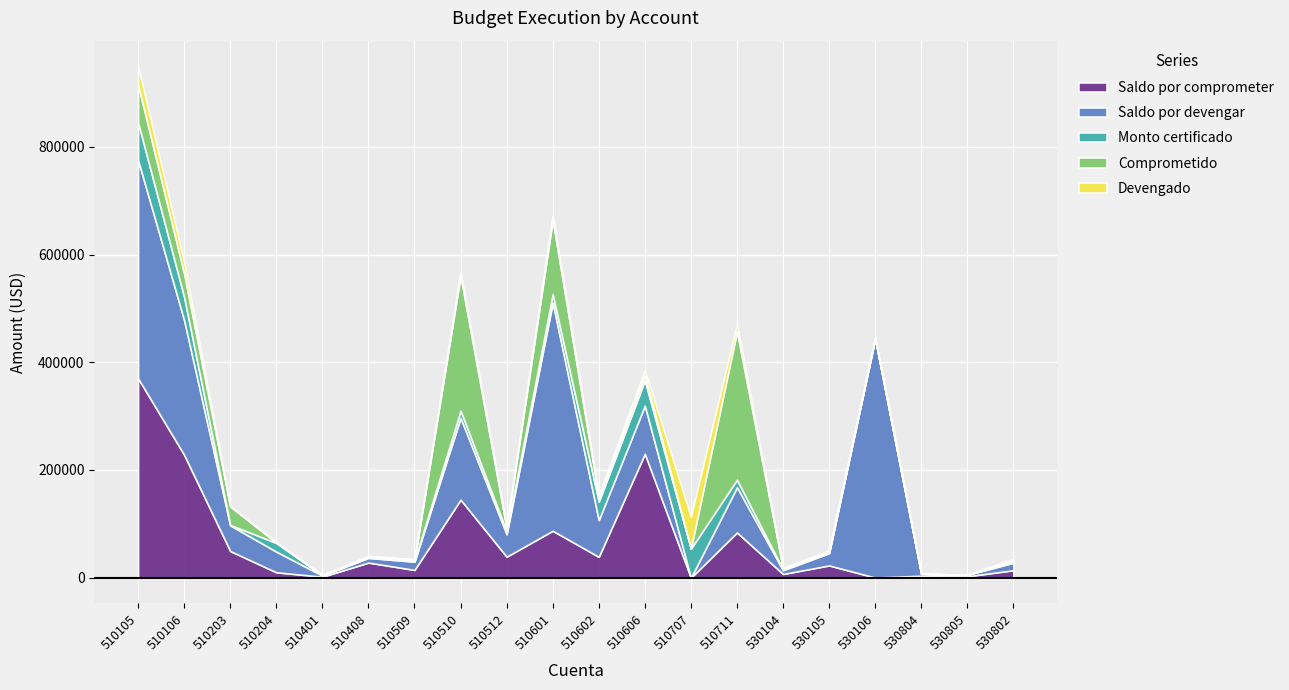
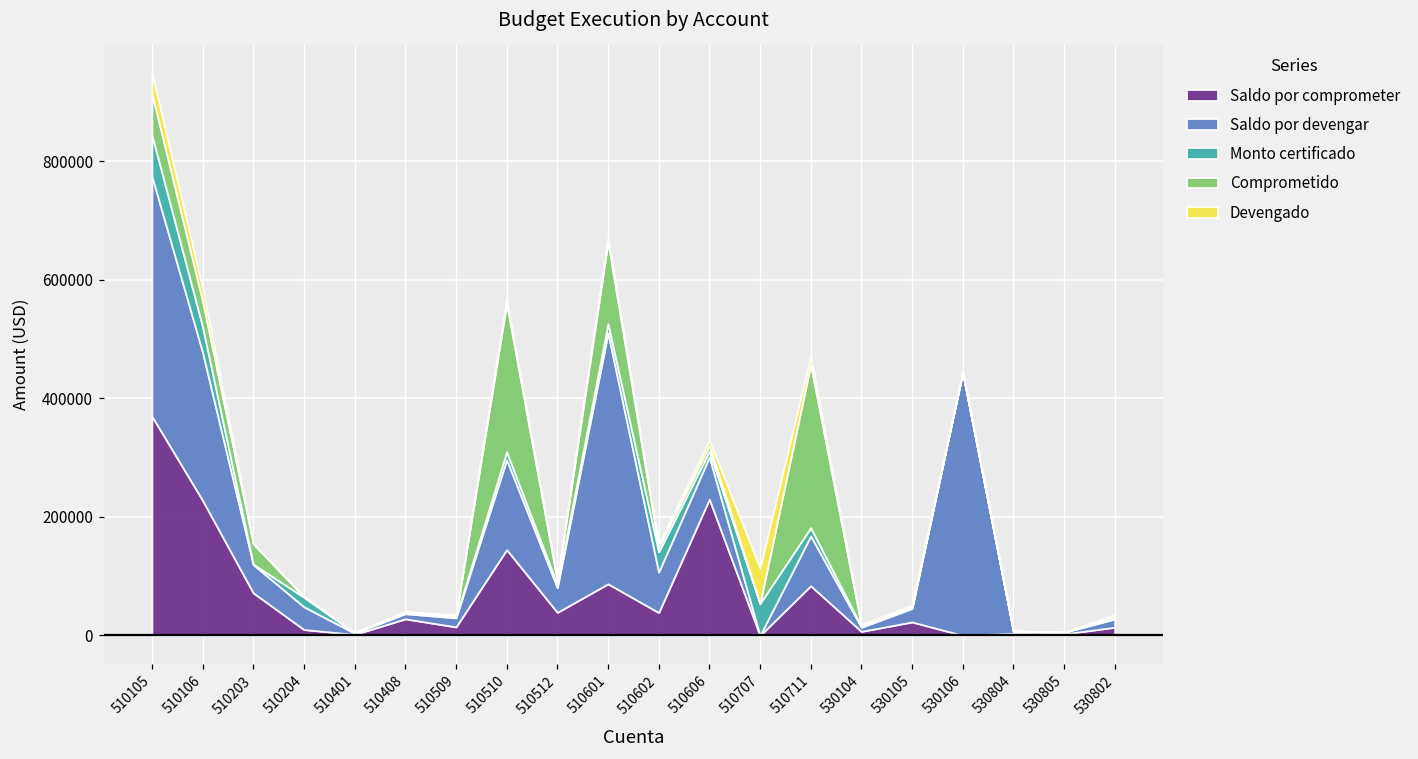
Saldo por comprometer, 510203: 50000 -> 70000
Saldo por devengar, 510606: 90000 -> 70000
Monto certificado, 510606: 50000 -> 10000
